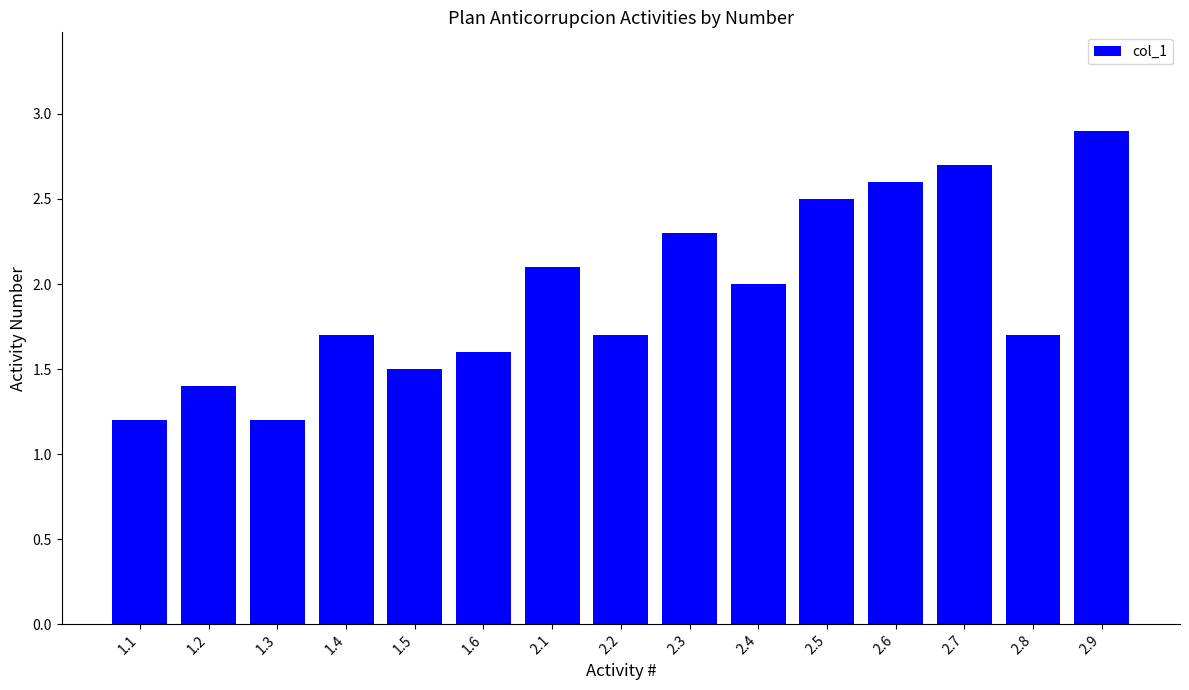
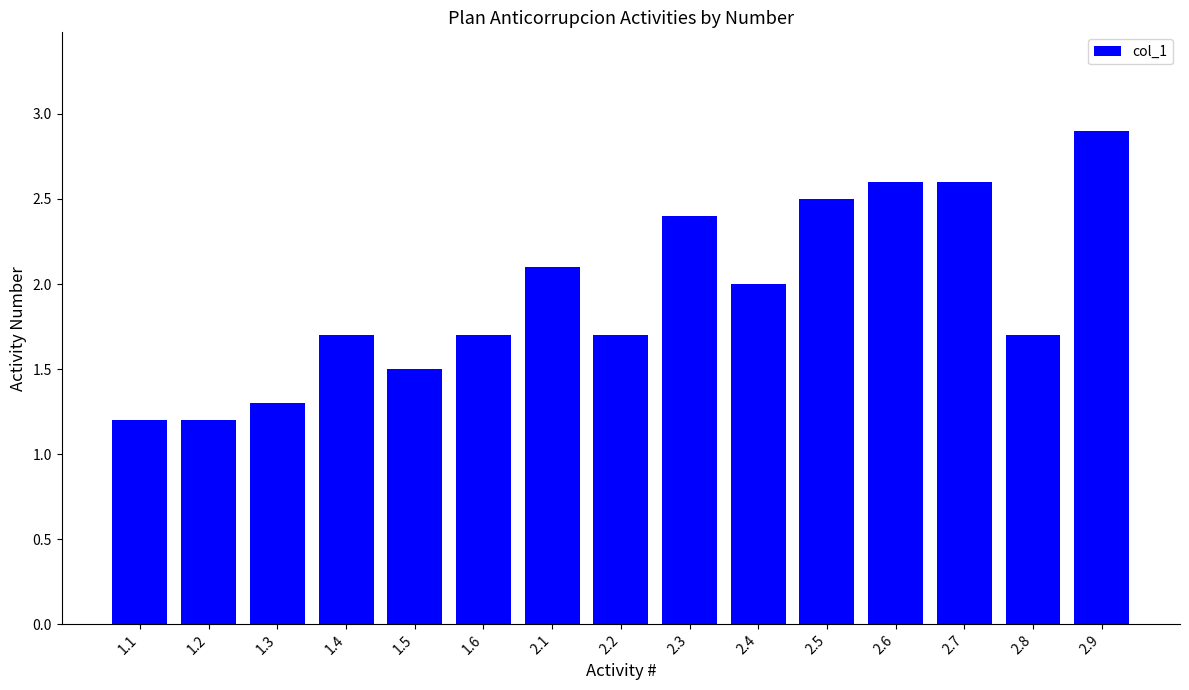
1.2: 1.4 -> 1.2
1.3: 1.2 -> 1.3
1.6: 1.6 -> 1.7
2.3: 2.3 -> 2.4
2.7: 2.7 -> 2.6
